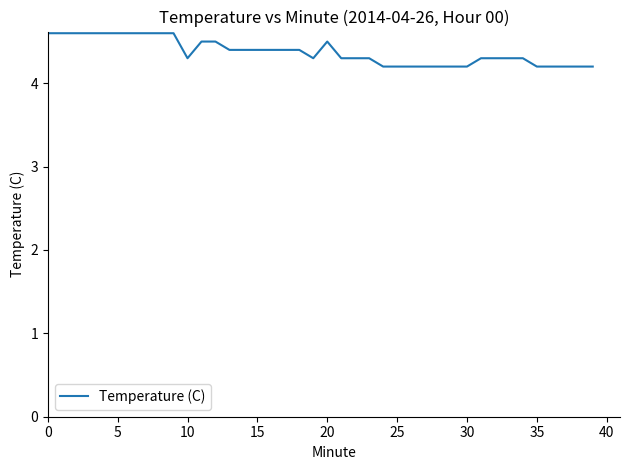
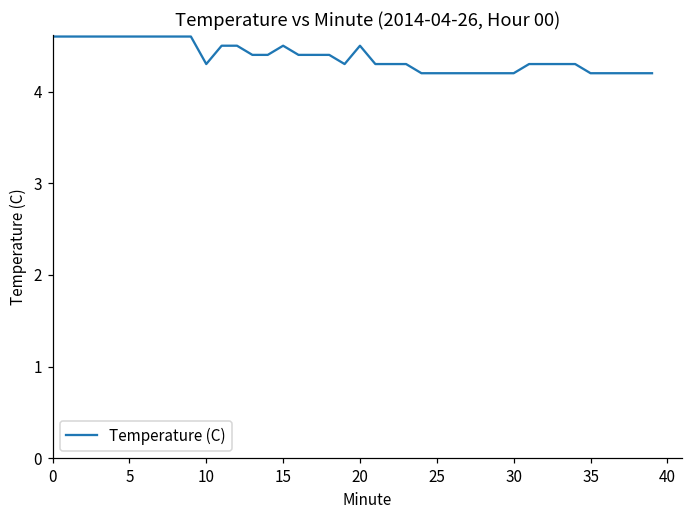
15: 4.4 -> 4.5
